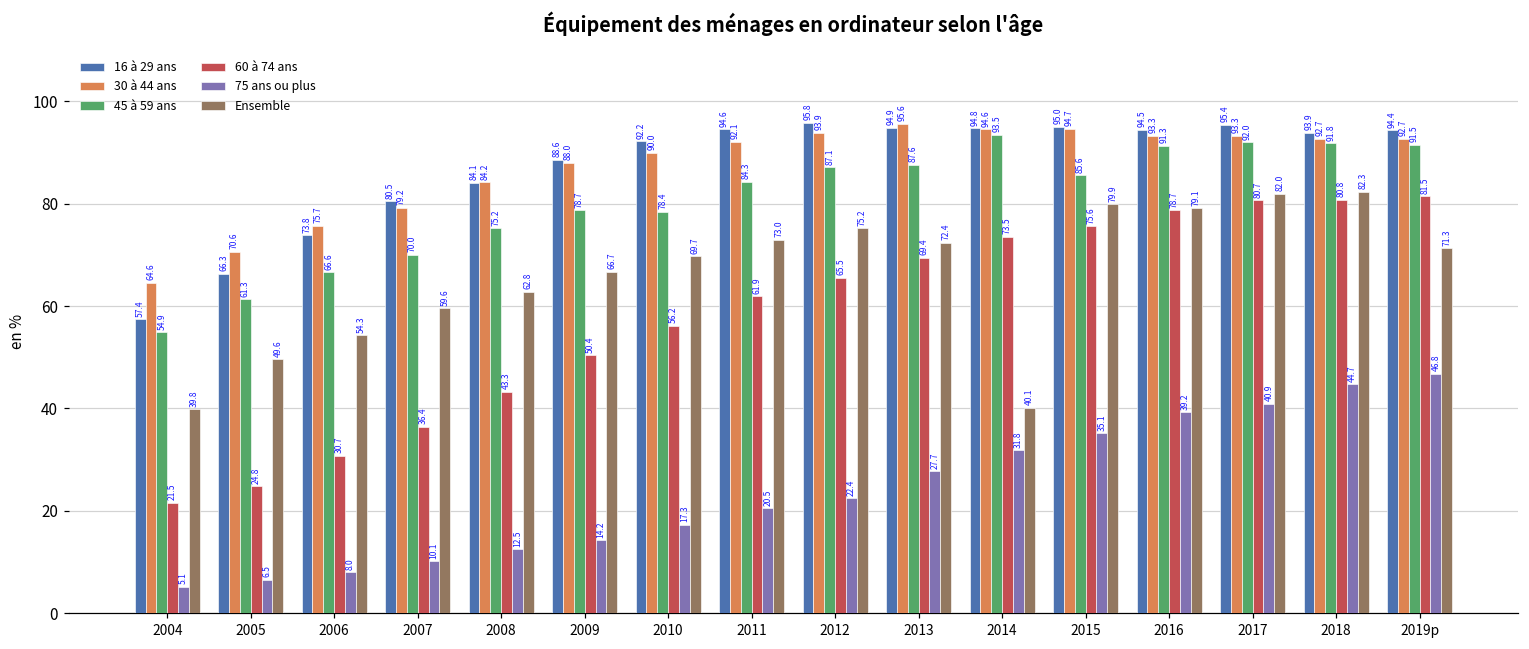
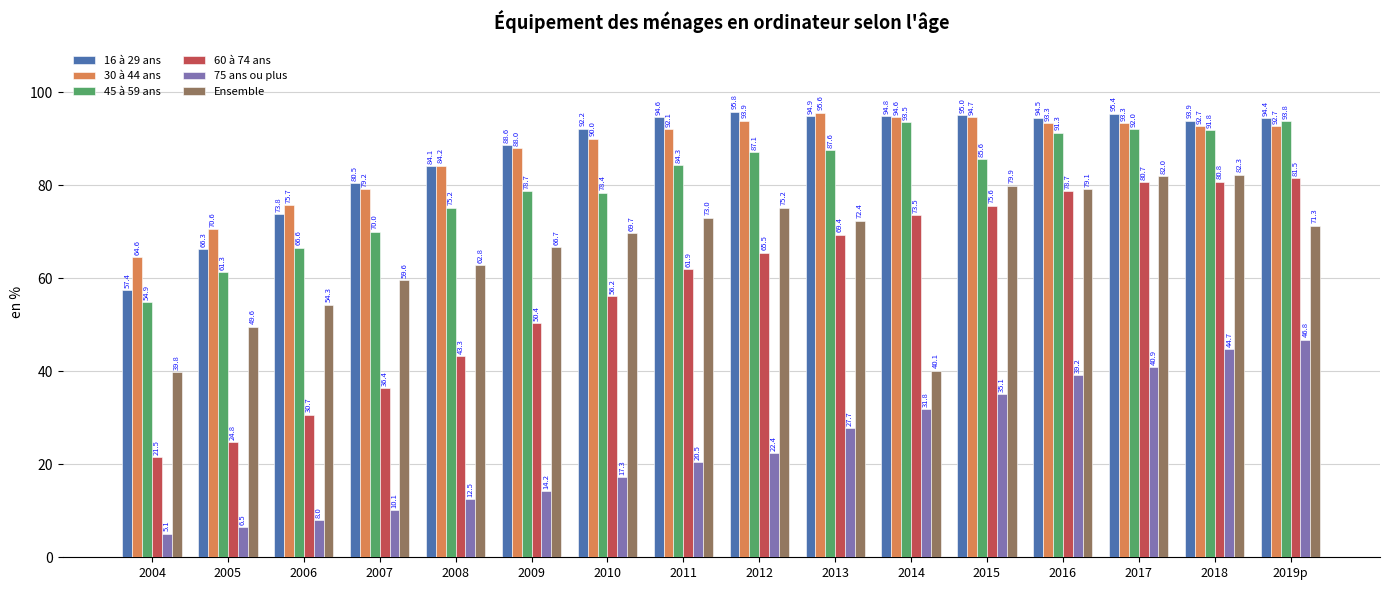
45 à 59 ans, 2019p: 91.5 -> 93.8
